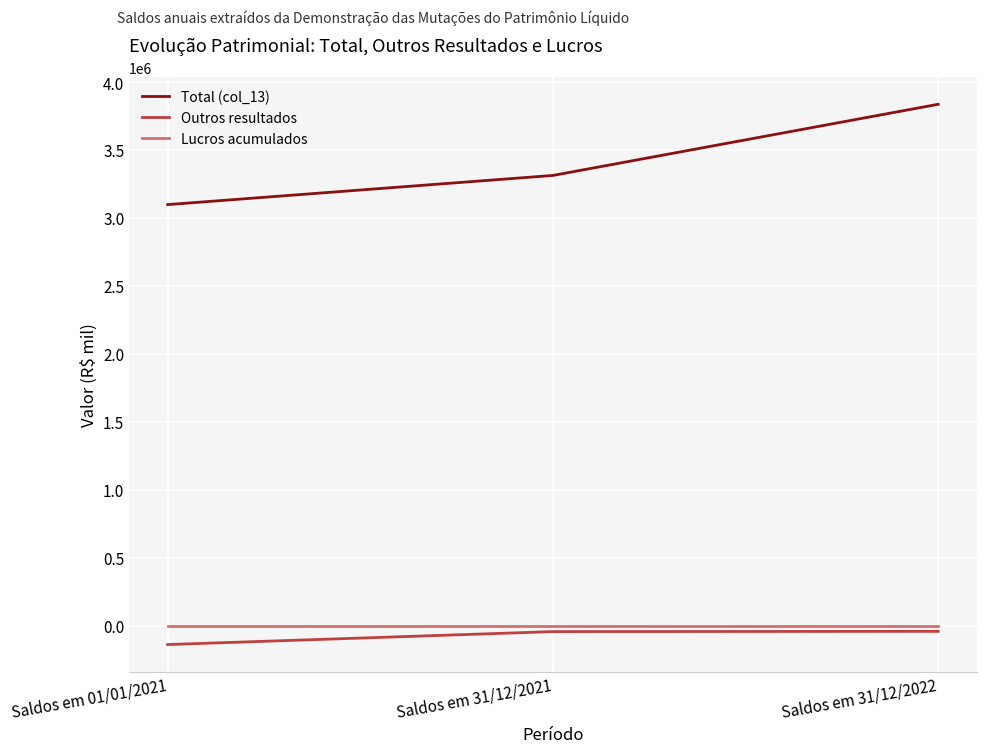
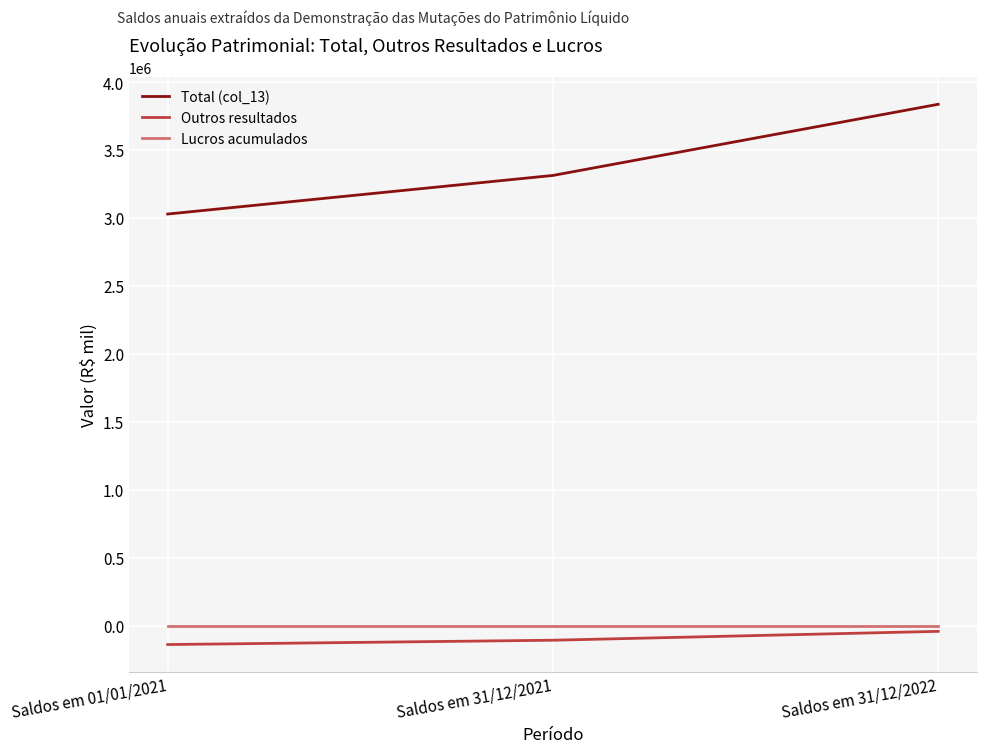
Total (col_13), Saldos em 01/01/2021: 3100000 -> 3030000
Outros resultados, Saldos em 31/12/2021: -40000 -> -110000
